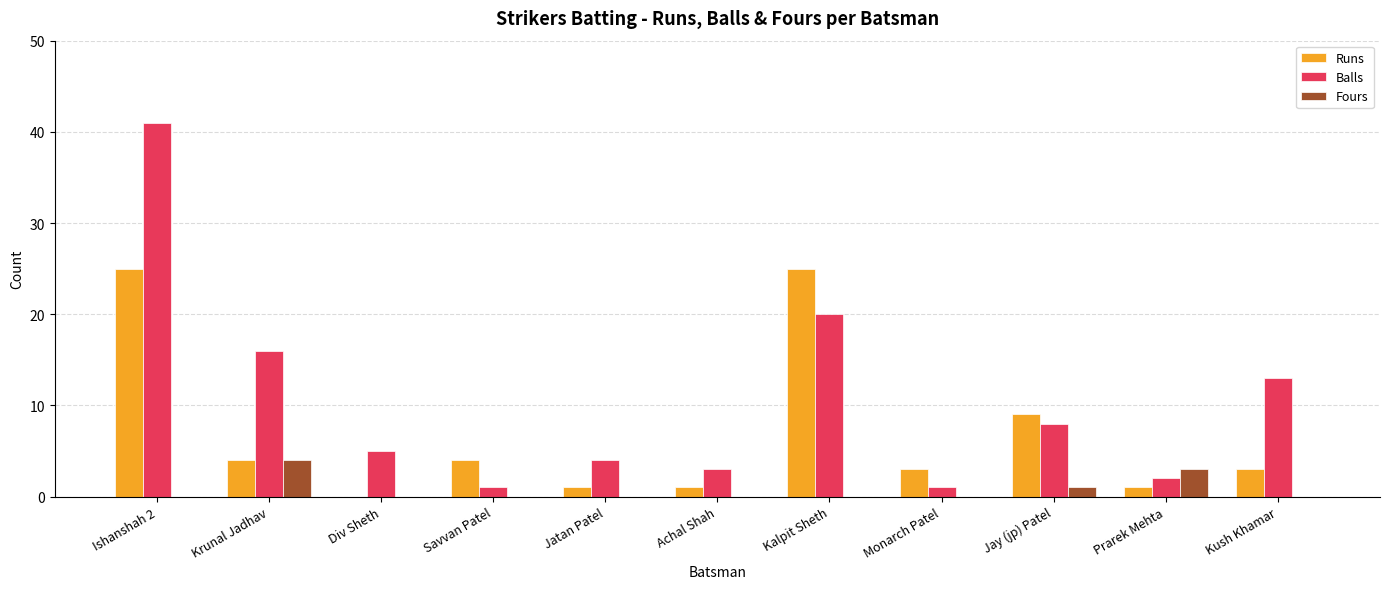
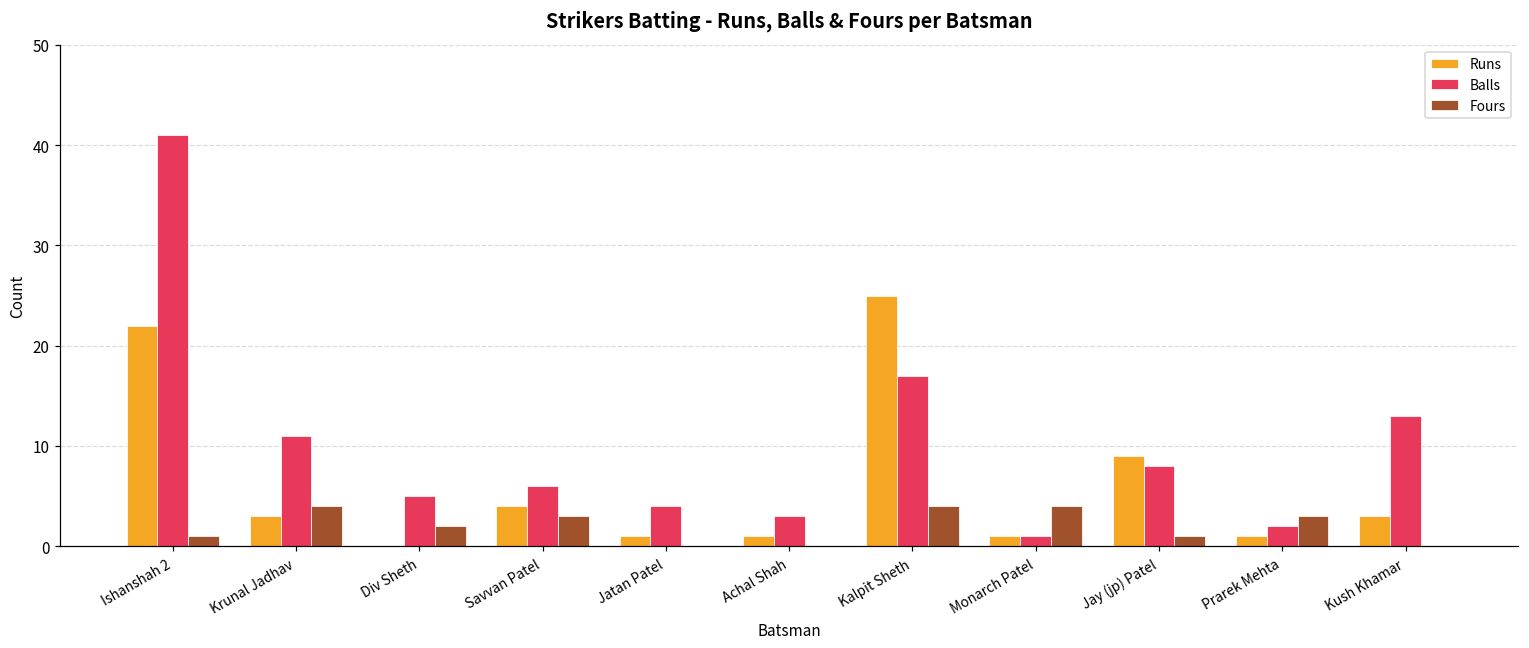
Runs, Ishanshah 2: 25 -> 22
Fours, Ishanshah 2: 0 -> 1
Runs, Krunal Jadhav: 4 -> 3
Balls, Krunal Jadhav: 16 -> 11
Fours, Div Sheth: 0 -> 2
Balls, Savvan Patel: 1 -> 6
Fours, Savvan Patel: 0 -> 3
Balls, Kalpit Sheth: 20 -> 17
Fours, Kalpit Sheth: 0 -> 4
Runs, Monarch Patel: 3 -> 1
Fours, Monarch Patel: 0 -> 4
